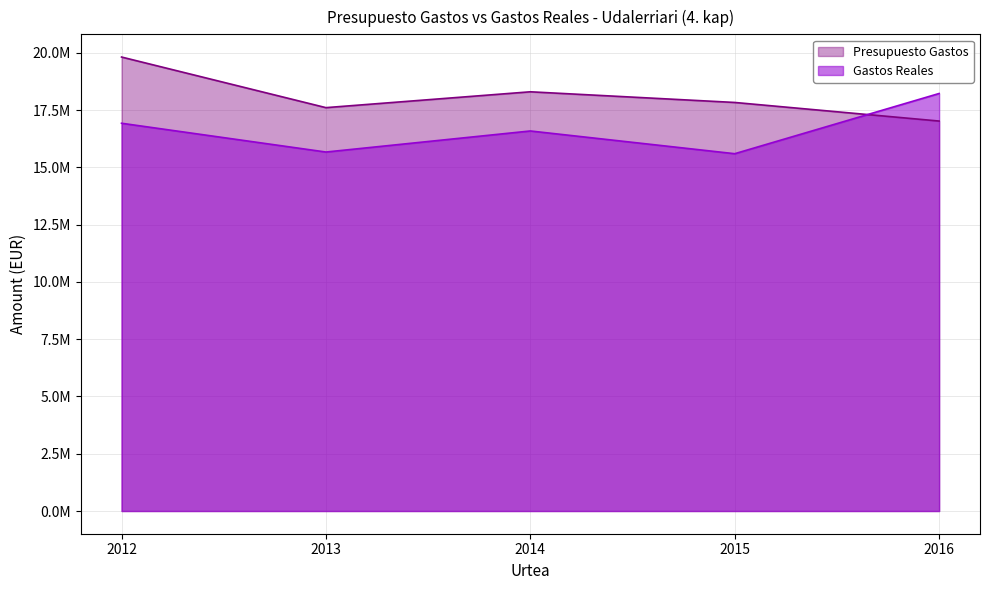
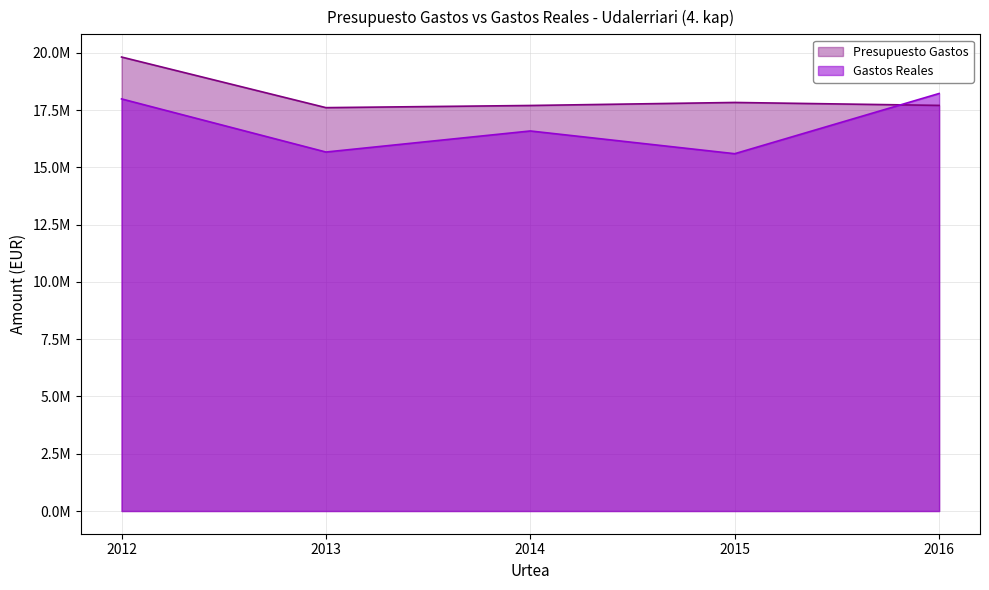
Gastos Reales, 2012: 16900000 -> 18000000
Presupuesto Gastos, 2014: 18300000 -> 17700000
Presupuesto Gastos, 2016: 17000000 -> 17700000
